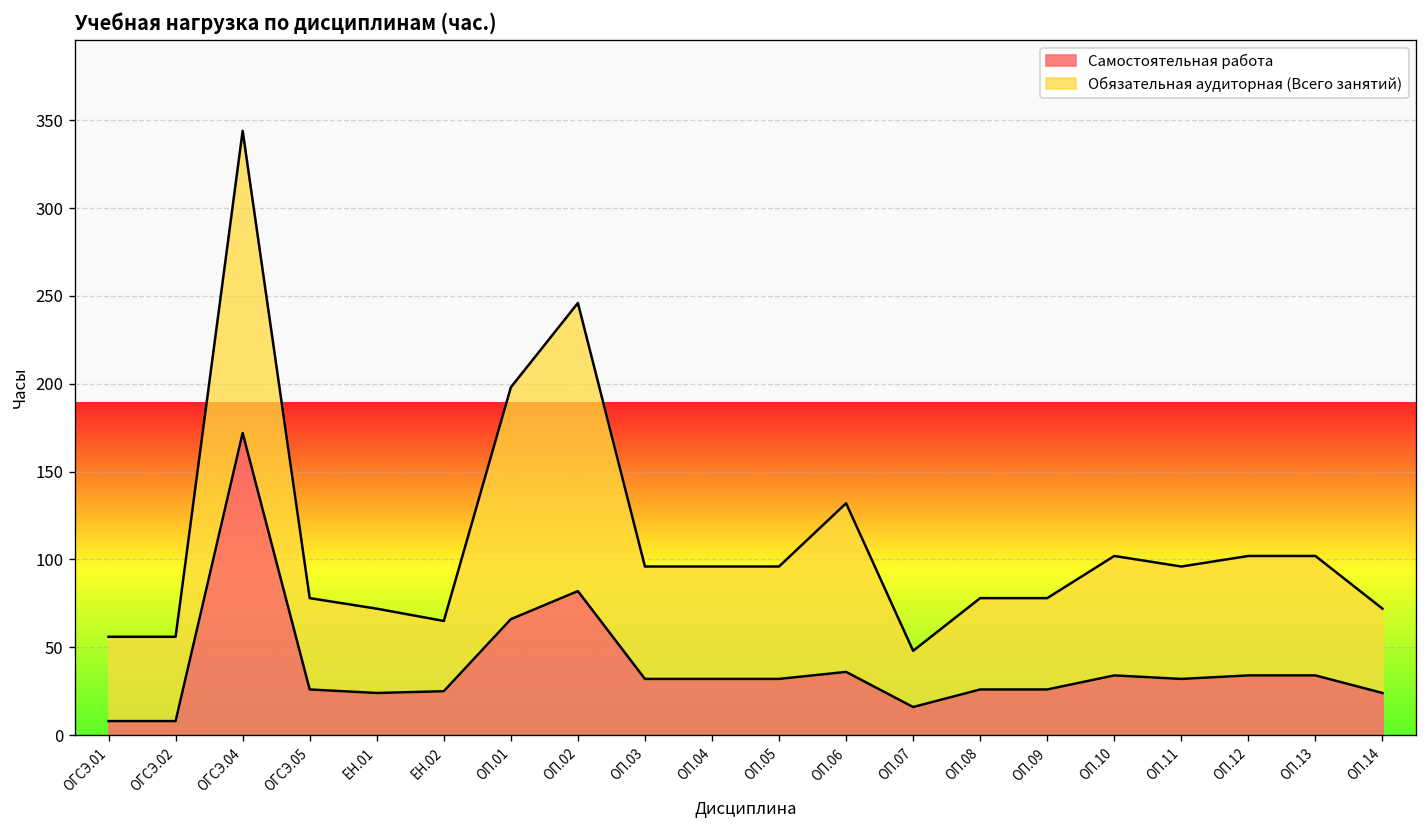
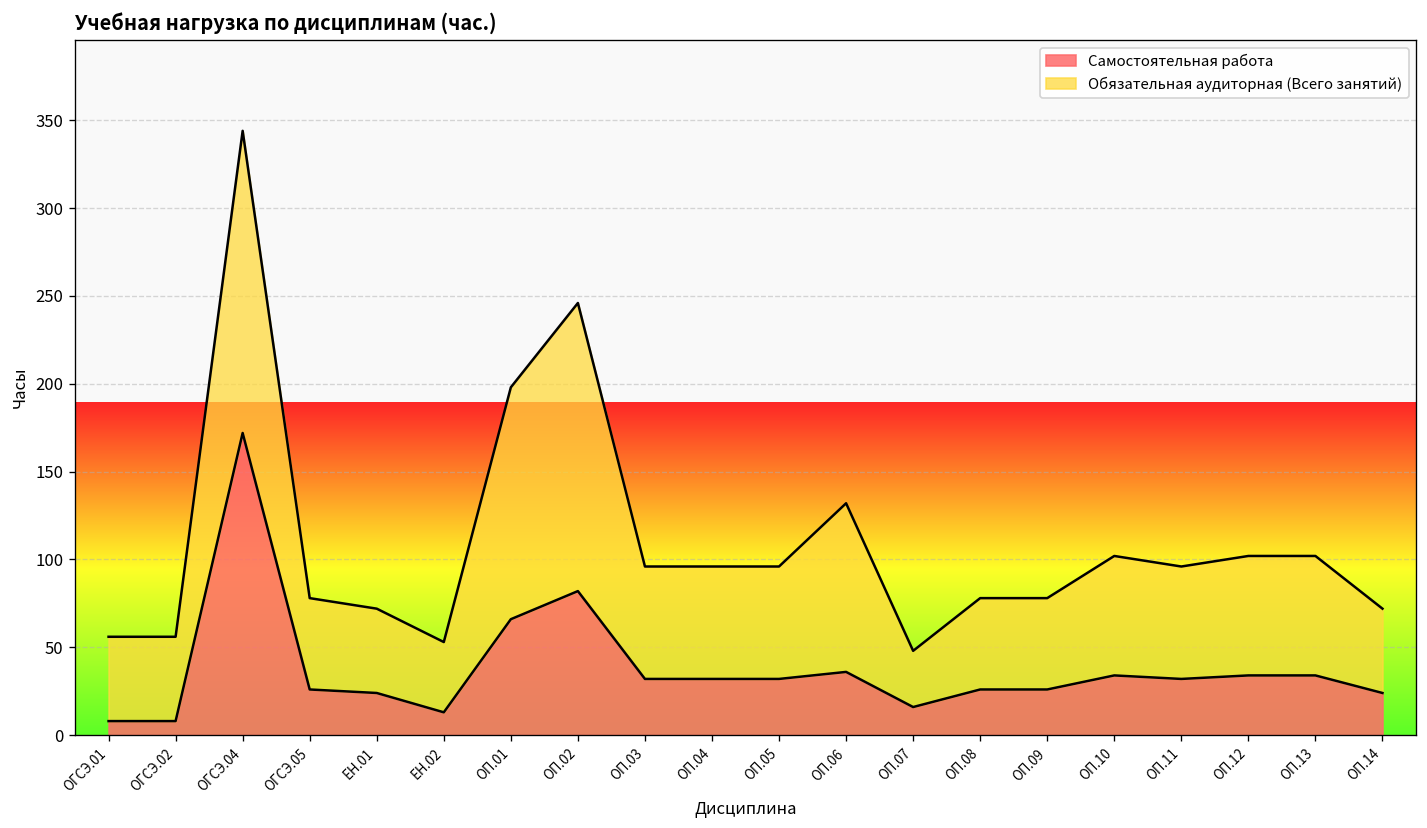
Самостоятельная работа, ЕН.02: 25 -> 13
